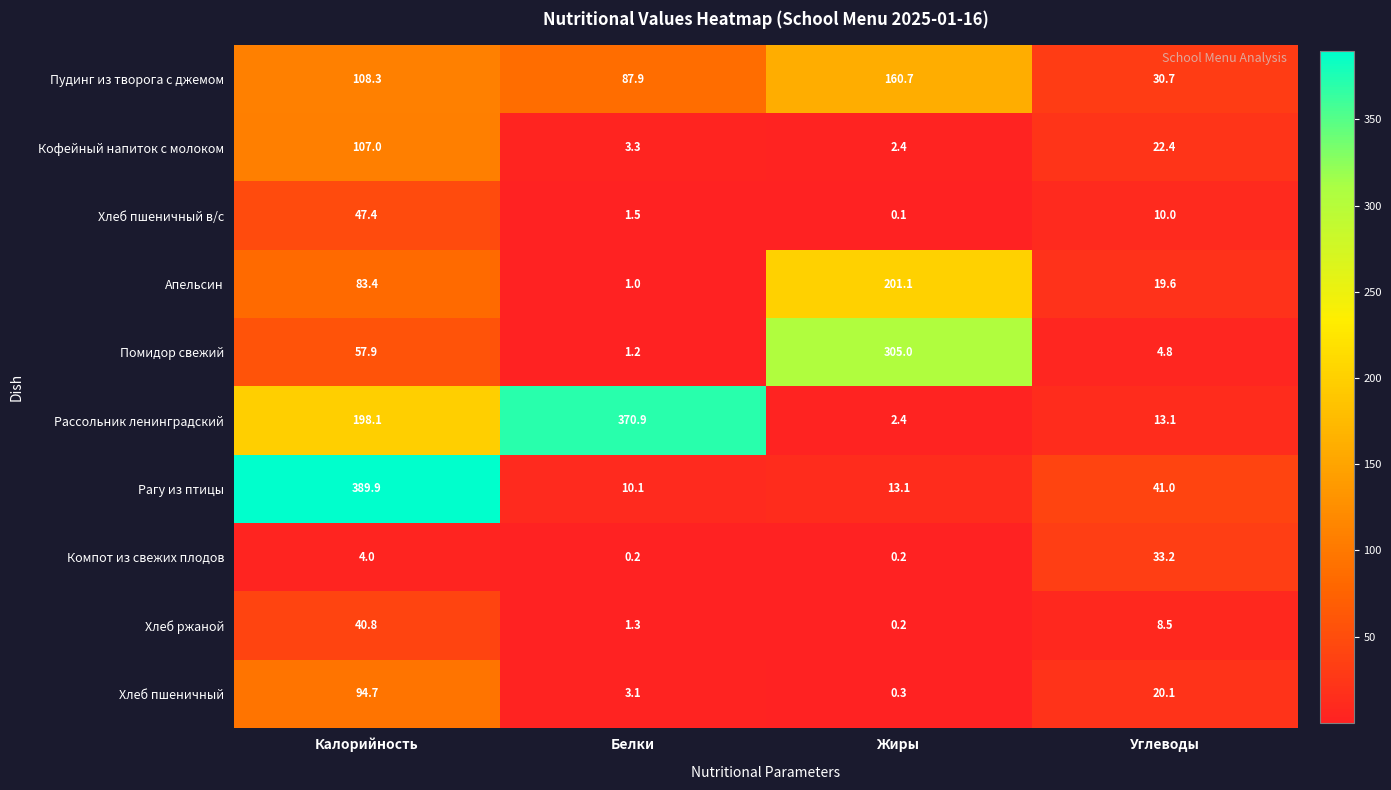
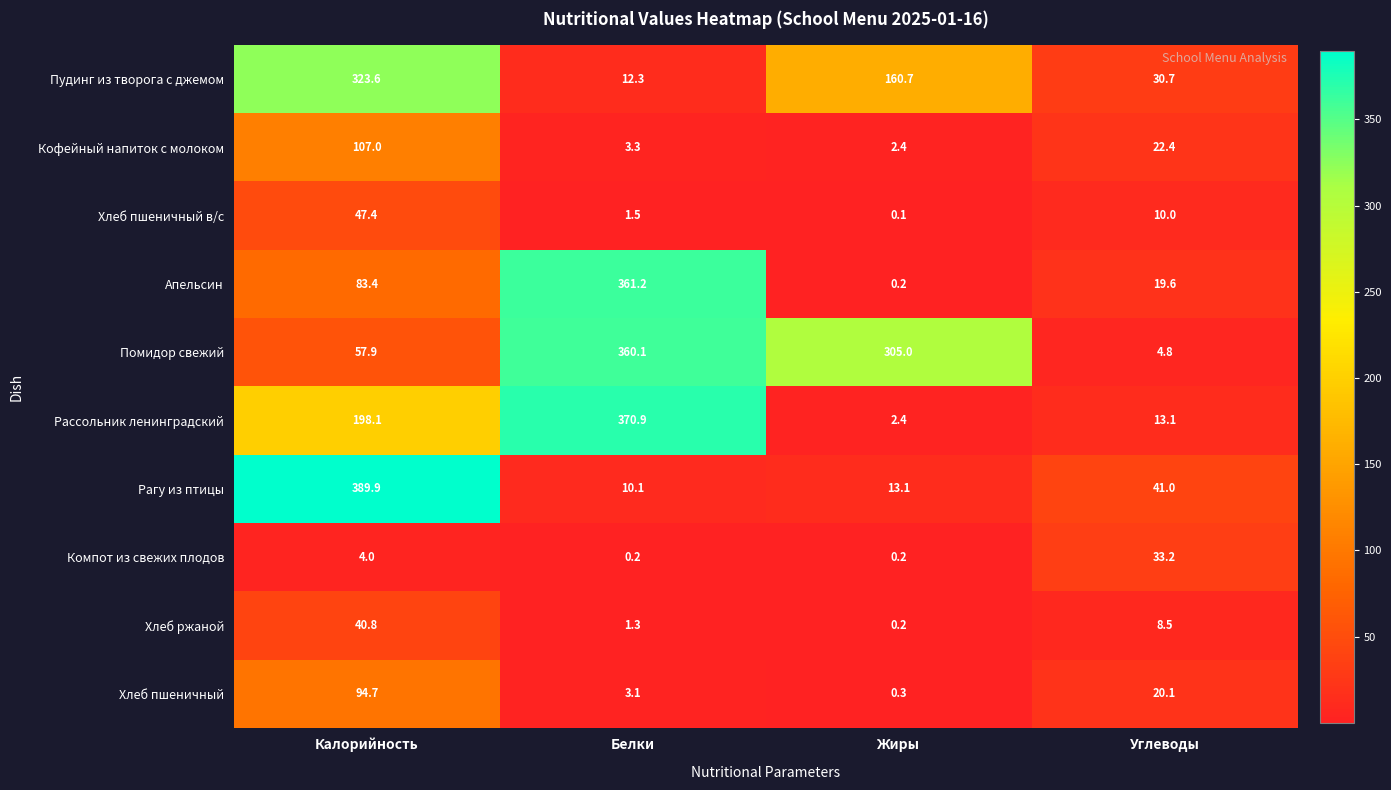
Пудинг из творога с джемом, Калорийность: 108.3 -> 323.6
Пудинг из творога с джемом, Белки: 87.9 -> 12.3
Апельсин, Белки: 1.0 -> 361.2
Апельсин, Жиры: 201.1 -> 0.2
Помидор свежий, Белки: 1.2 -> 360.1
